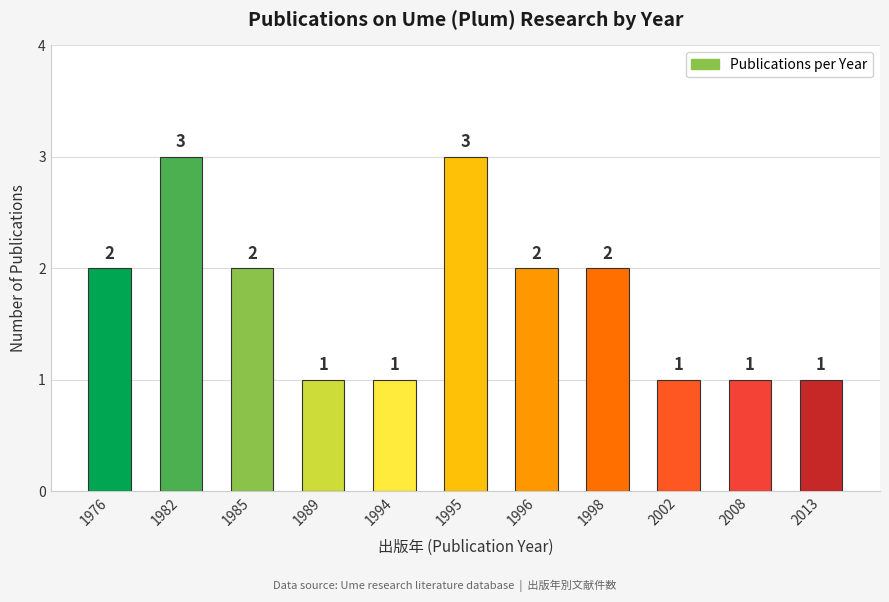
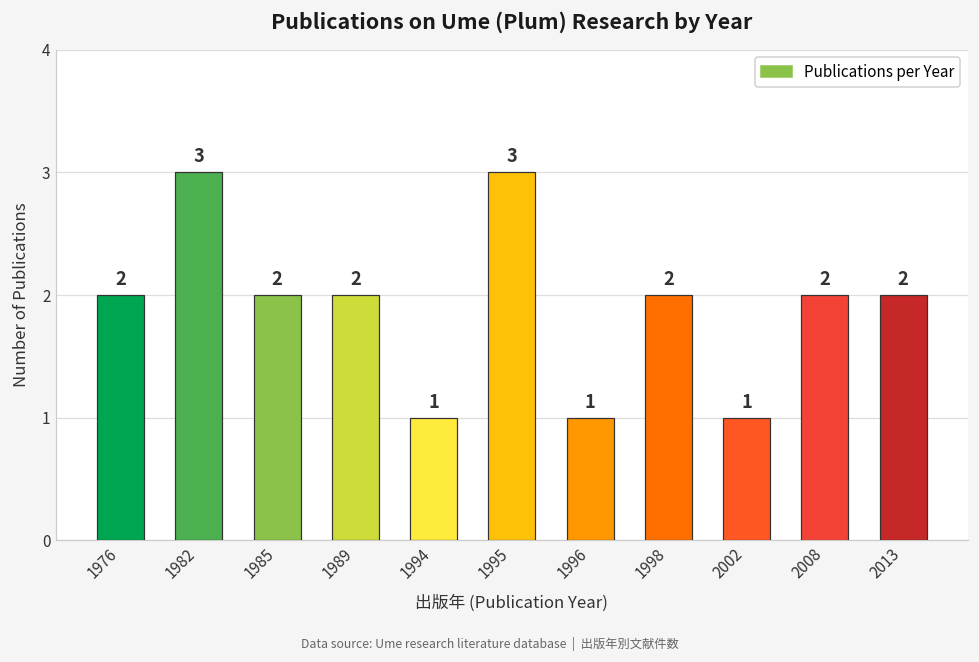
1989: 1 -> 2
1996: 2 -> 1
2008: 1 -> 2
2013: 1 -> 2
